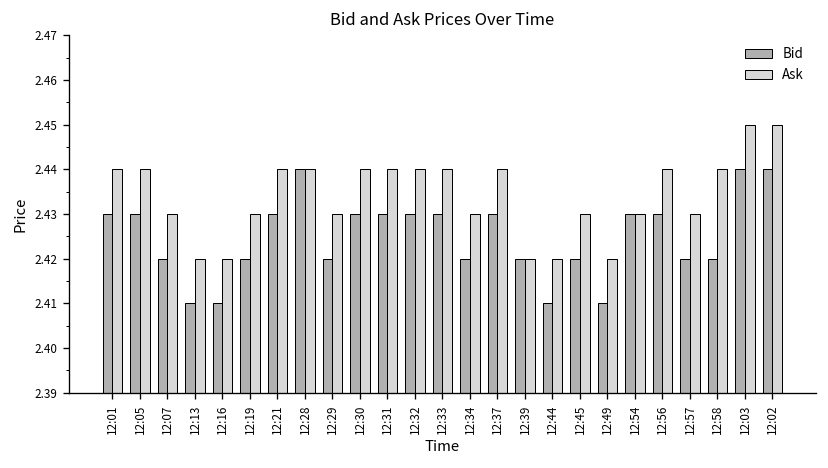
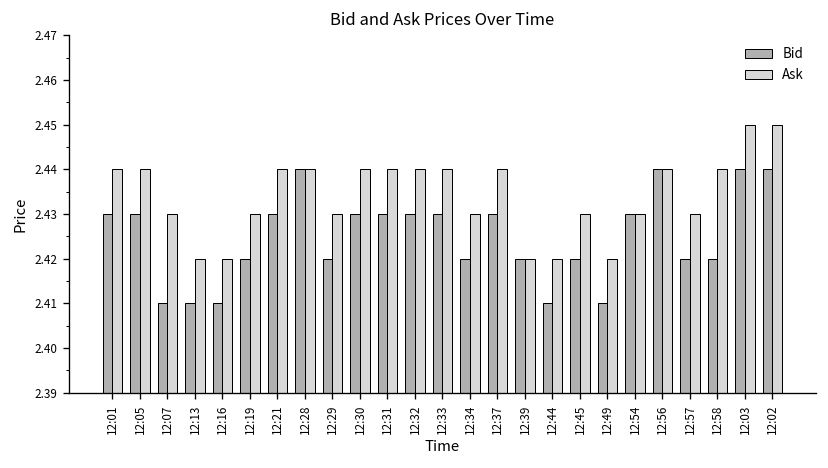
Bid, 12:07: 2.42 -> 2.41
Bid, 12:56: 2.43 -> 2.44
